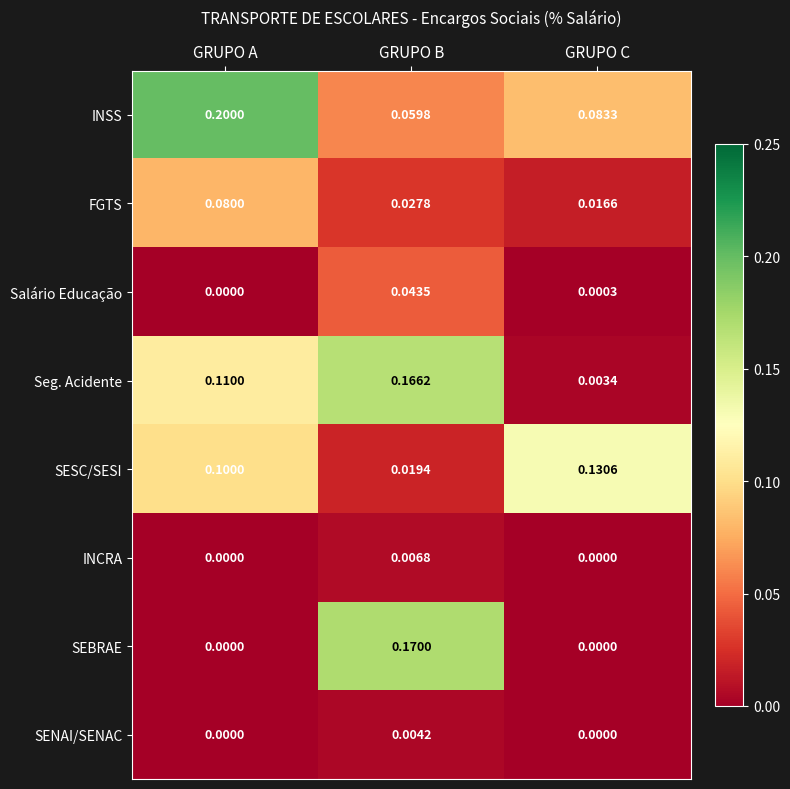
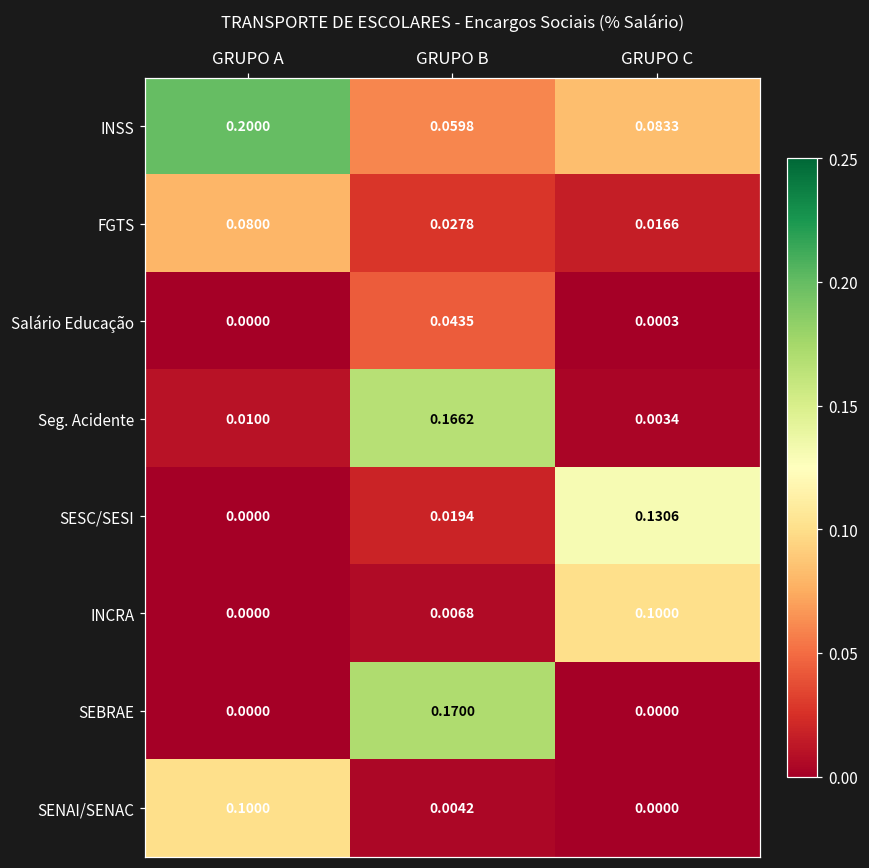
Seg. Acidente, GRUPO A: 0.1100 -> 0.0100
SESC/SESI, GRUPO A: 0.1000 -> 0.0000
INCRA, GRUPO C: 0.0000 -> 0.1000
SENAI/SENAC, GRUPO A: 0.0000 -> 0.1000
